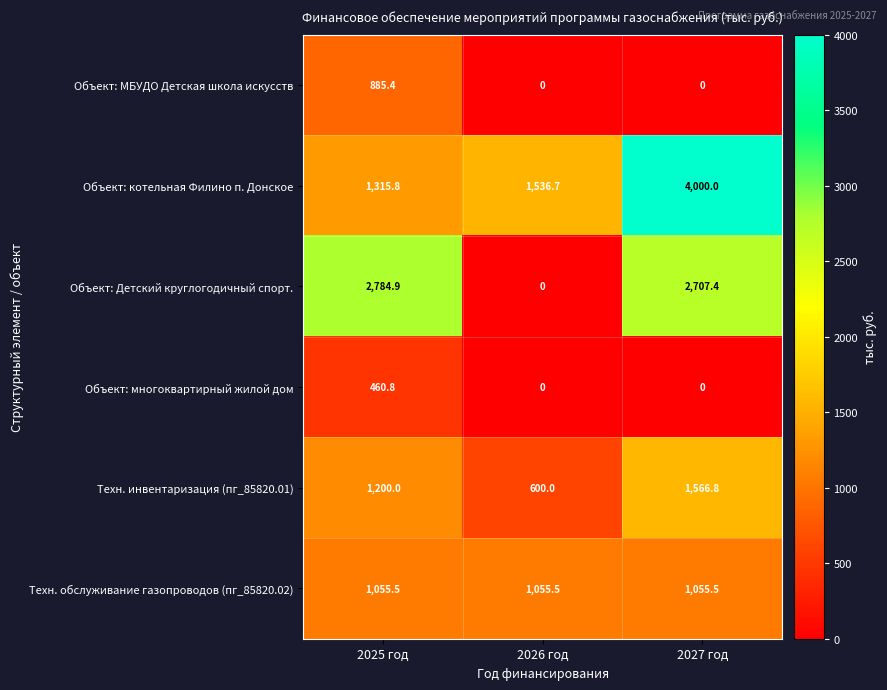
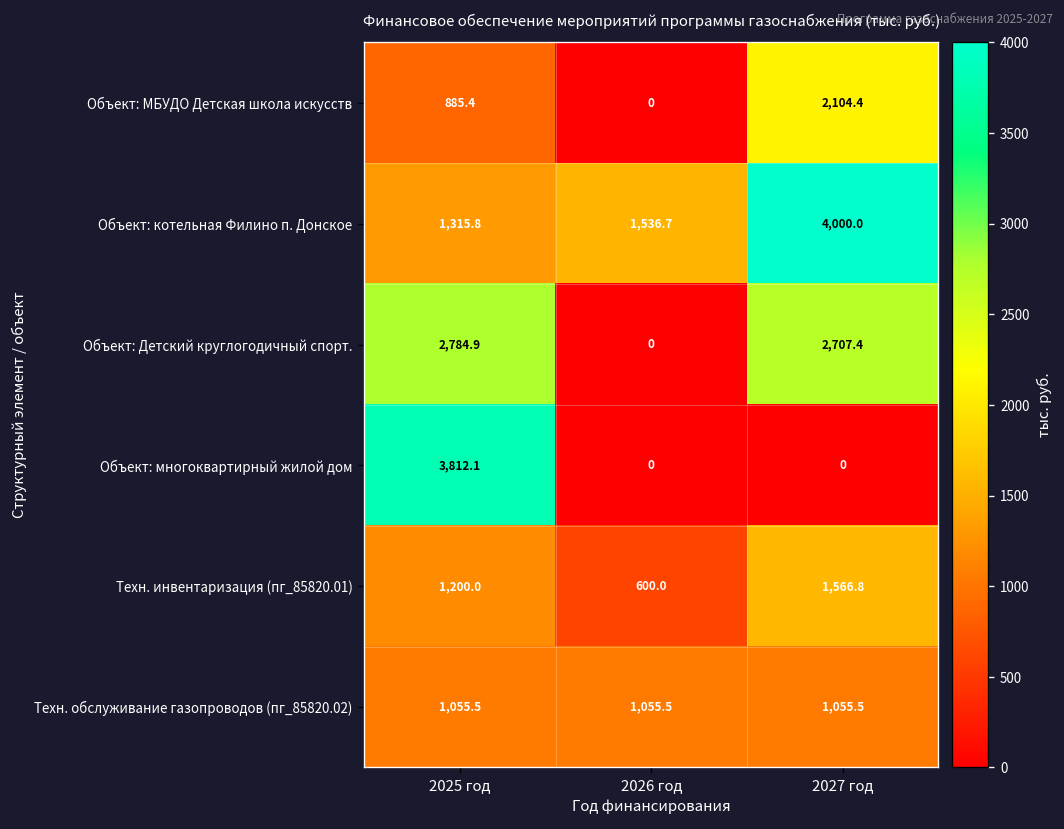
Объект: МБУДО Детская школа искусств, 2027 год: 0 -> 2,104.4
Объект: многоквартирный жилой дом, 2025 год: 460.8 -> 3,812.1
